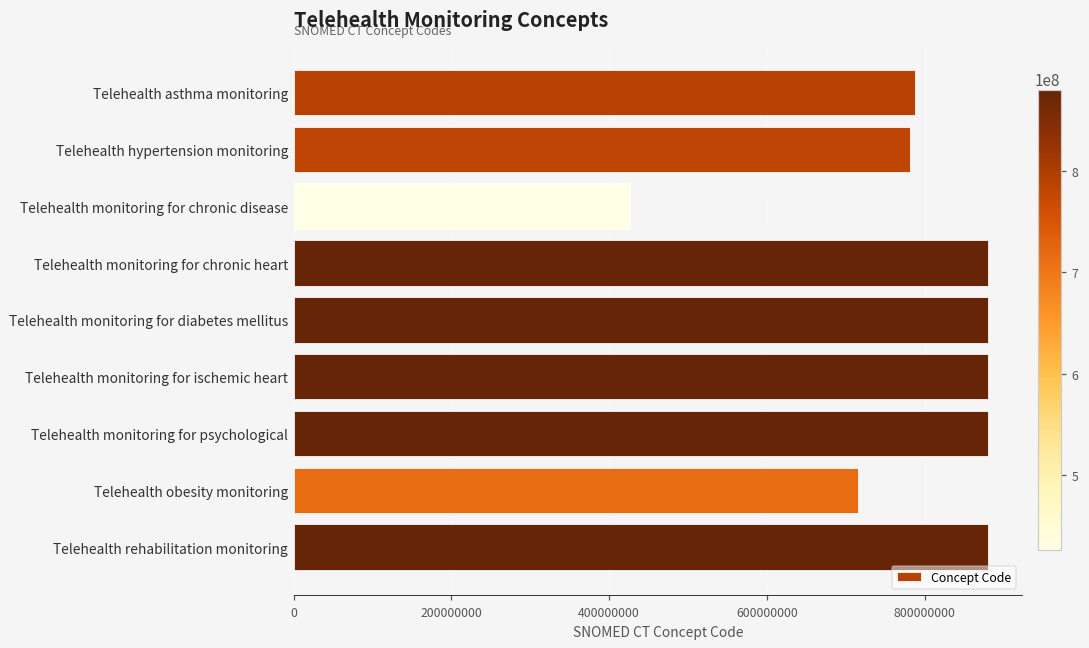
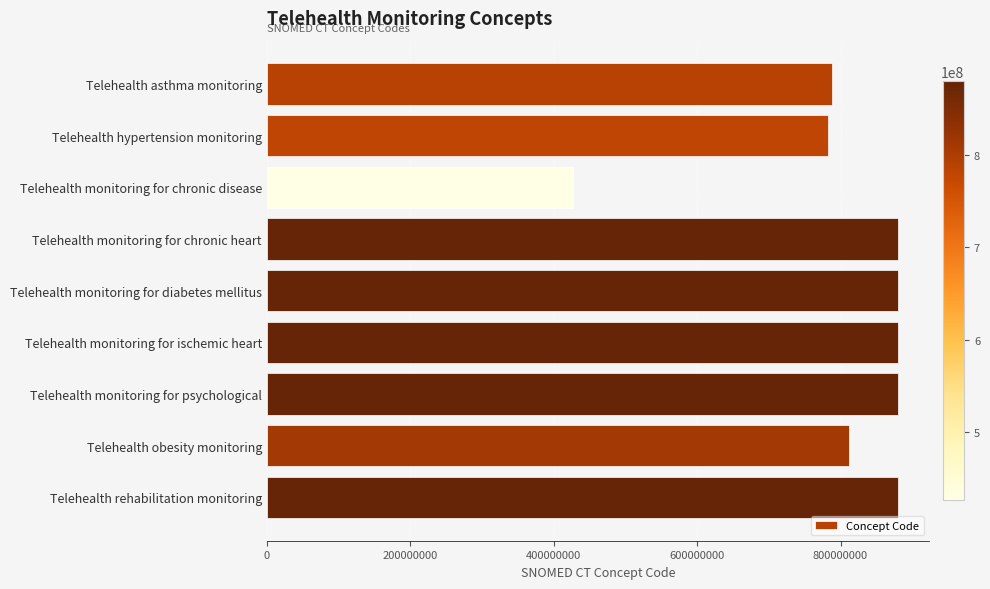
Telehealth obesity monitoring: 720000000 -> 810000000
